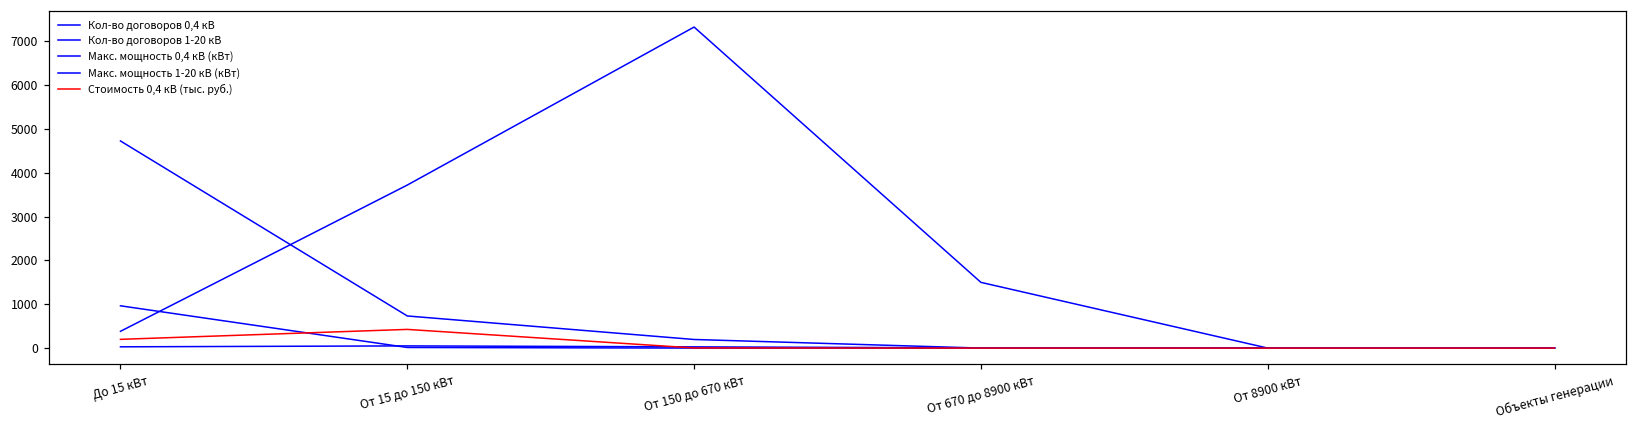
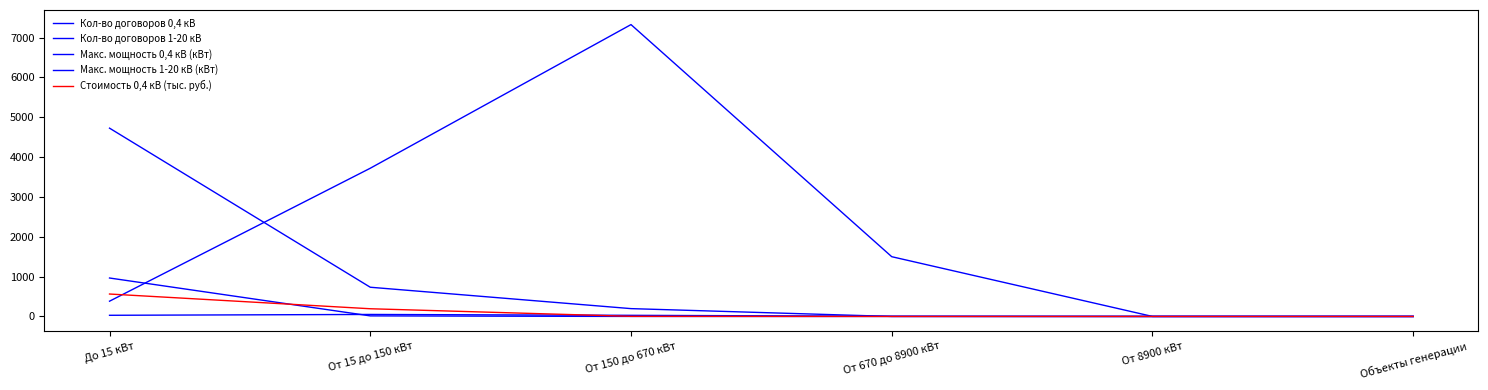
Стоимость 0,4 кВ (тыс. руб.), До 15 кВт: 200 -> 600
Стоимость 0,4 кВ (тыс. руб.), От 15 до 150 кВт: 400 -> 200
